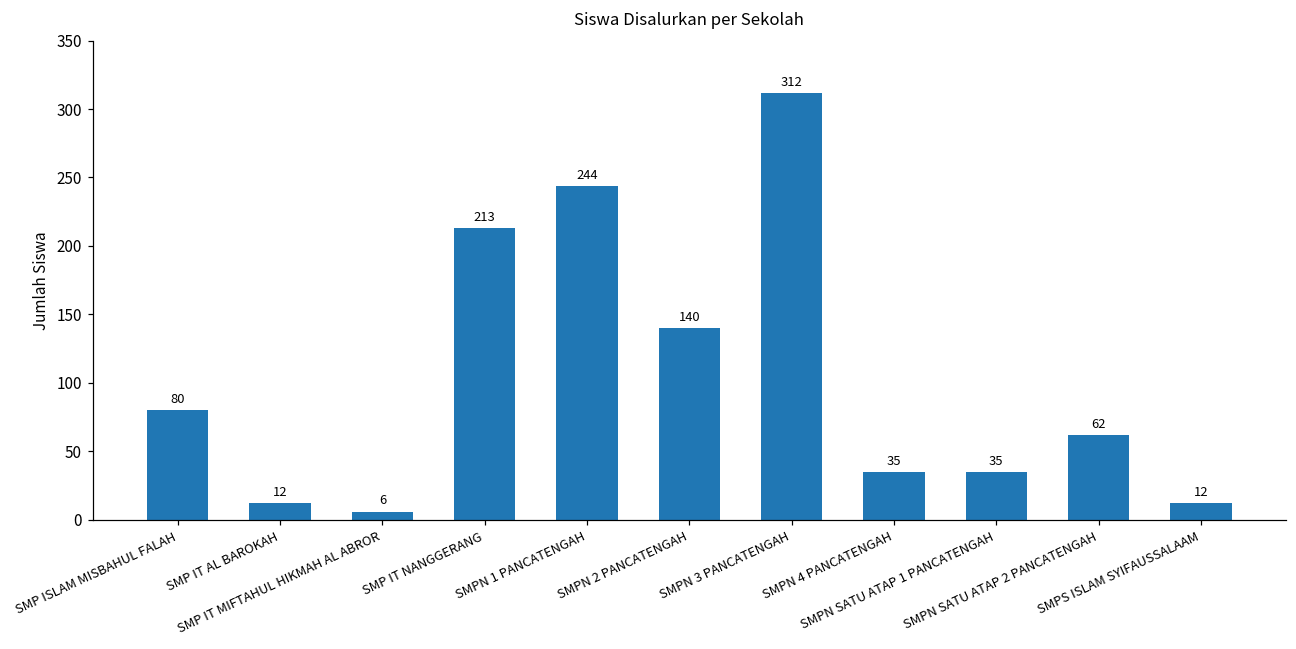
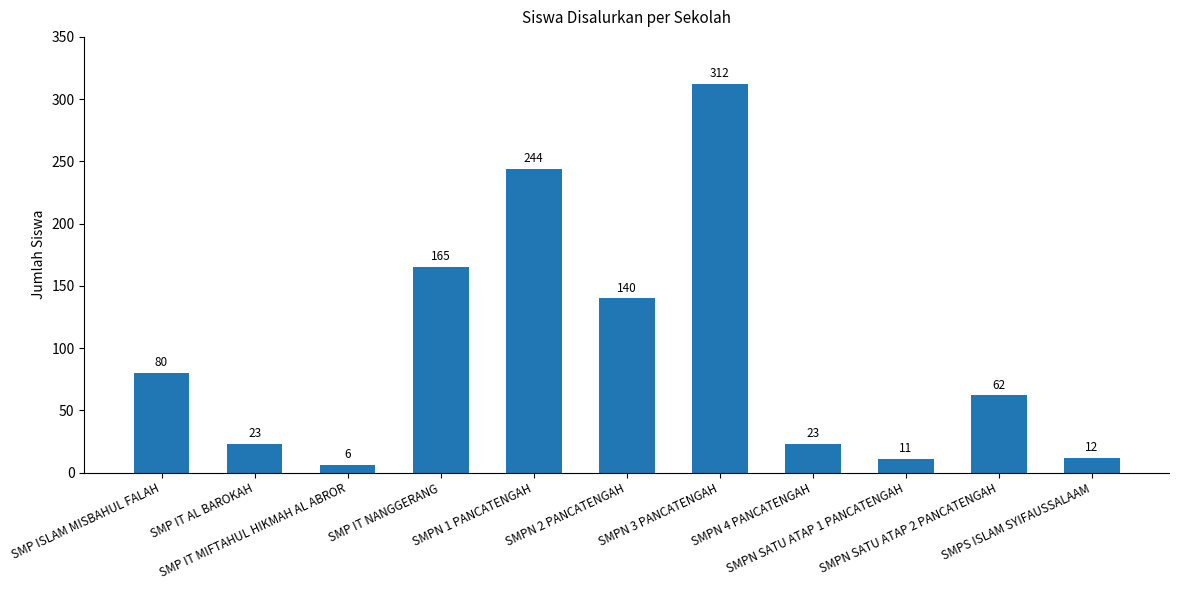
SMP IT AL BAROKAH: 12 -> 23
SMP IT NANGGERANG: 213 -> 165
SMPN 4 PANCATENGAH: 35 -> 23
SMPN SATU ATAP 1 PANCATENGAH: 35 -> 11
